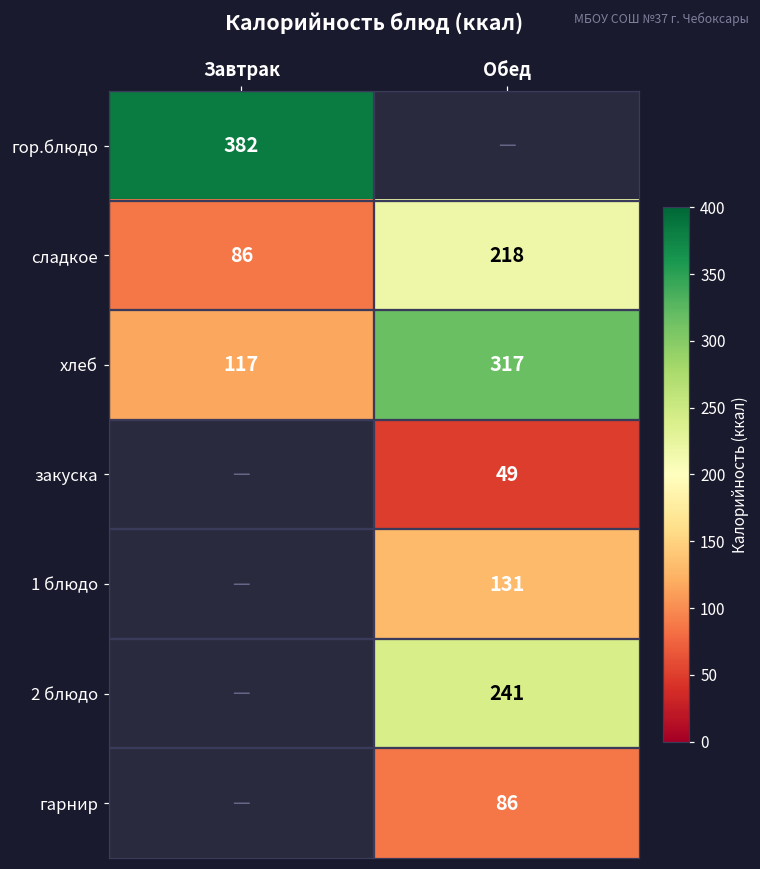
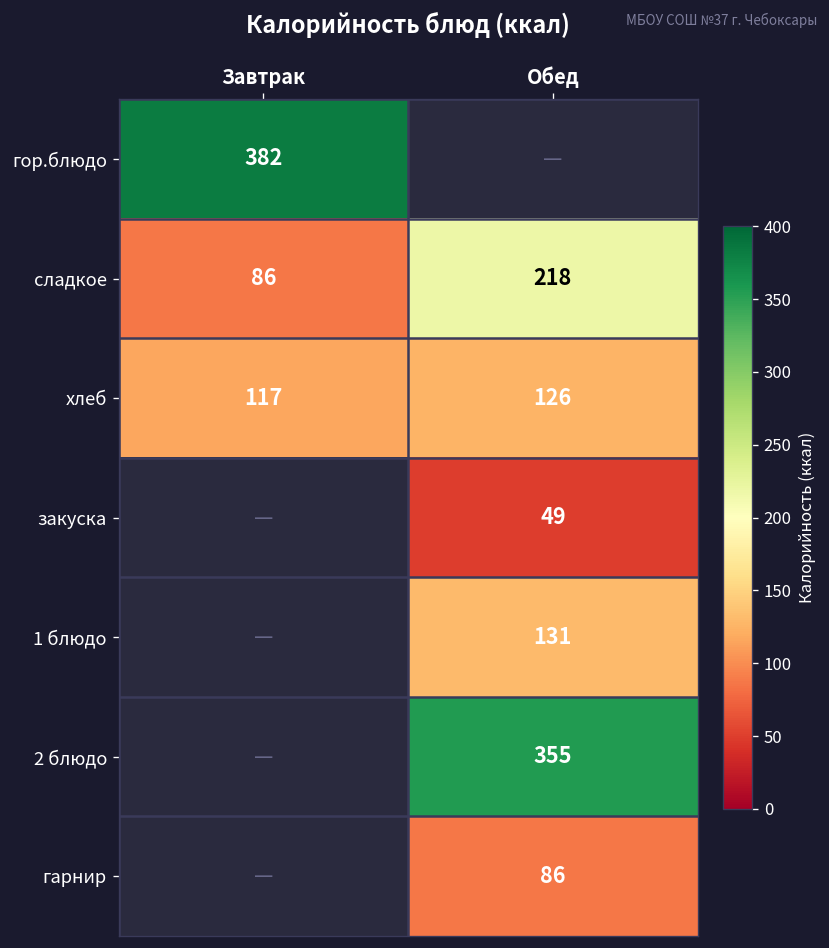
хлеб, Обед: 317 -> 126
2 блюдо, Обед: 241 -> 355
